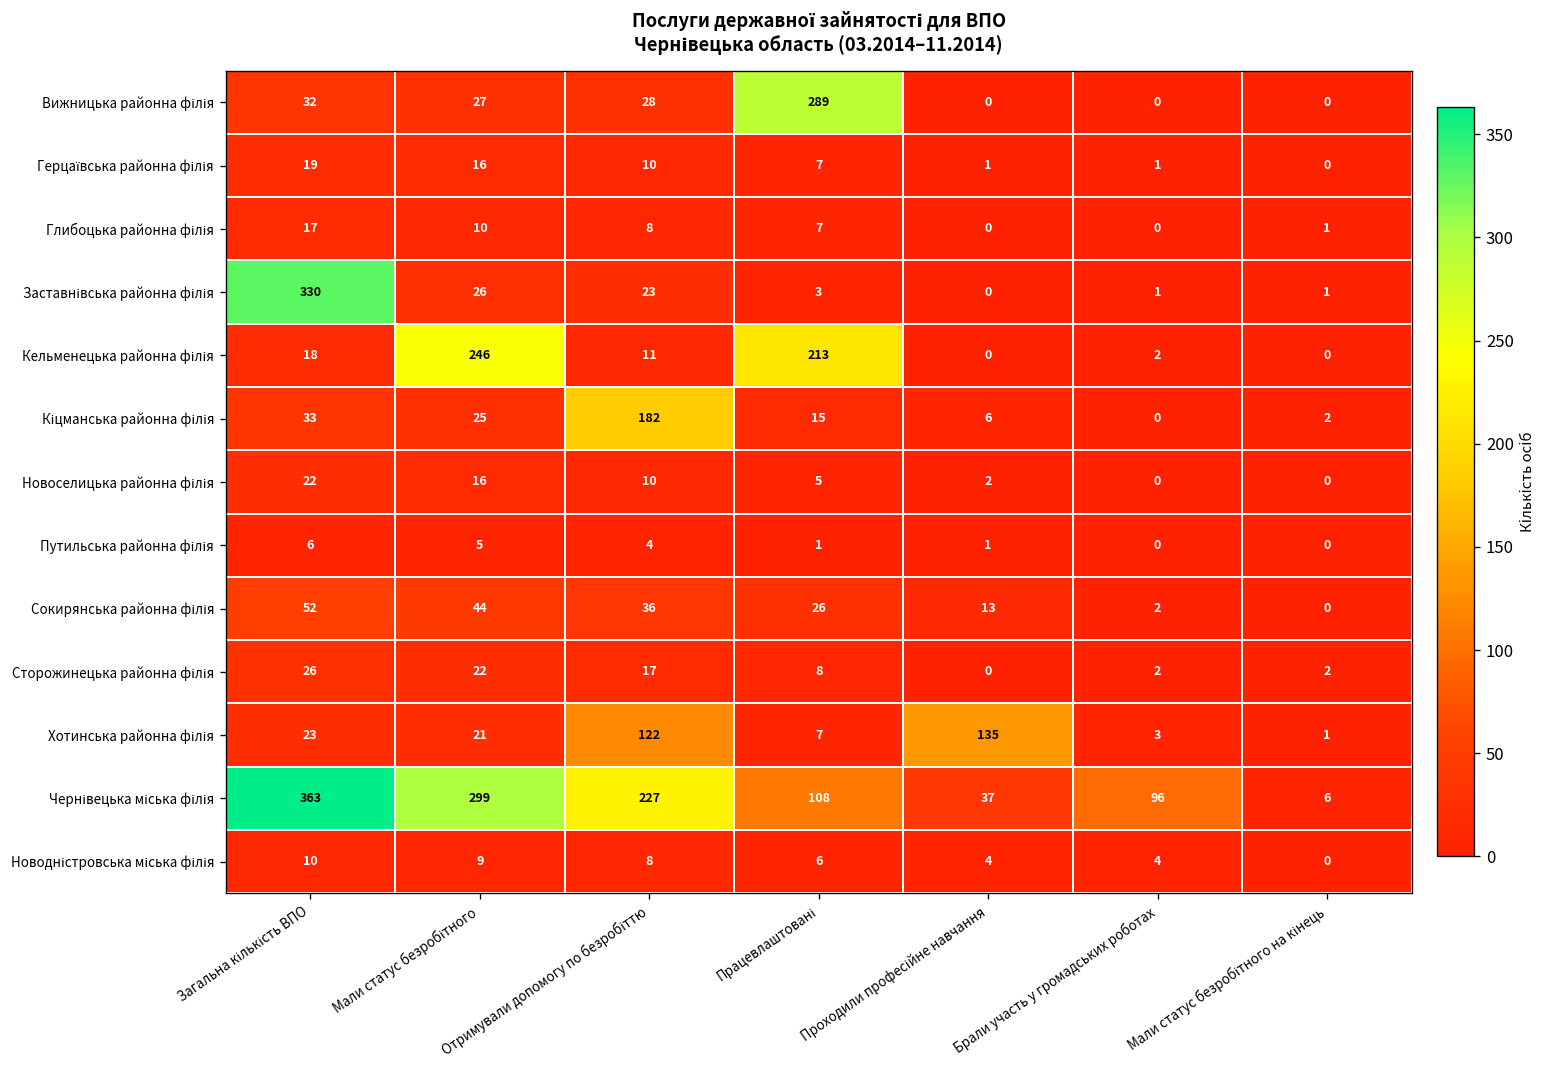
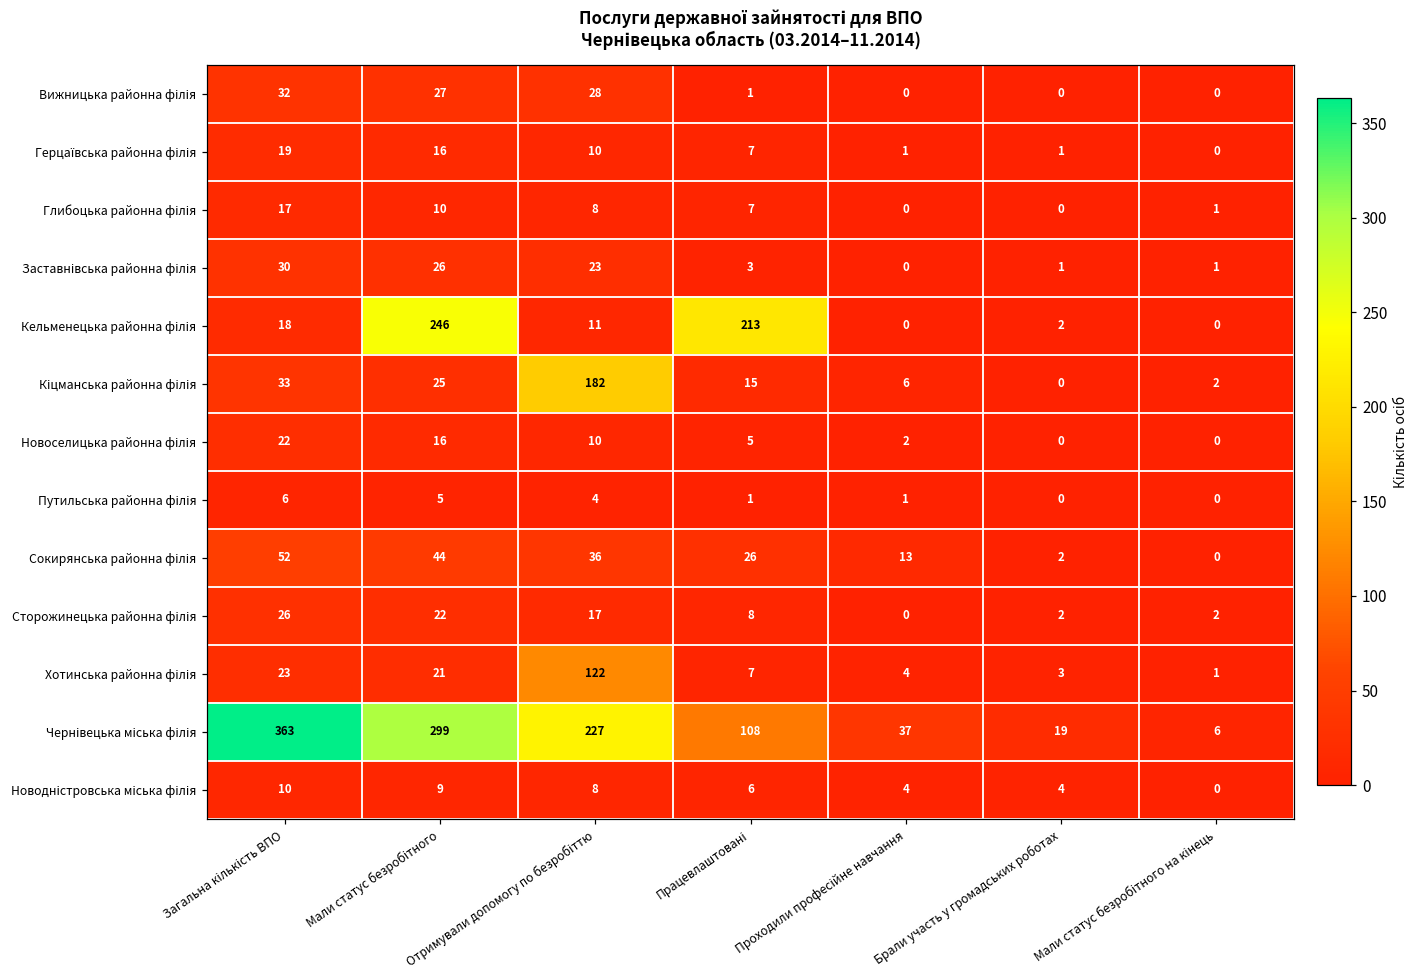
Вижницька районна філія, Працевлаштовані: 289 -> 1
Заставнівська районна філія, Загальна кількість ВПО: 330 -> 30
Хотинська районна філія, Проходили професійне навчання: 135 -> 4
Чернівецька міська філія, Брали участь у громадських роботах: 96 -> 19
